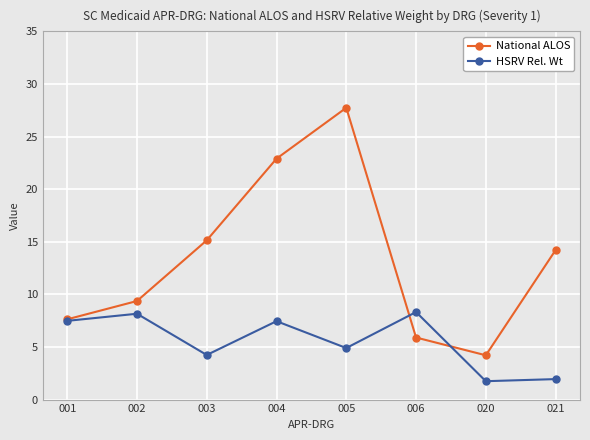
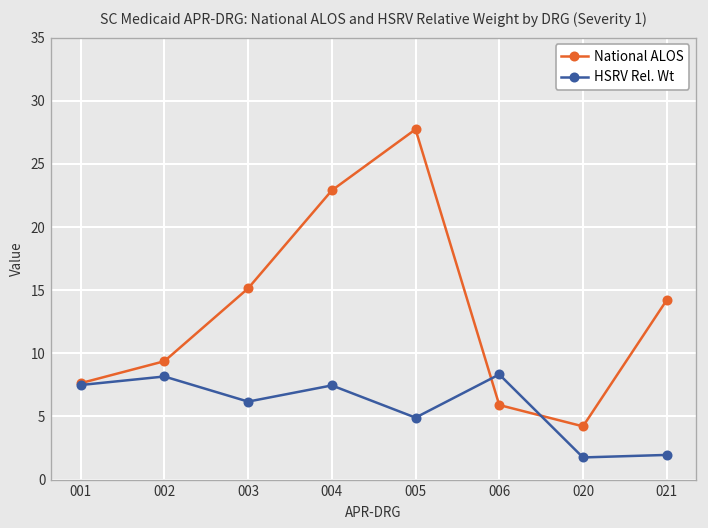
HSRV Rel. Wt, 003: 4.2 -> 6.2
